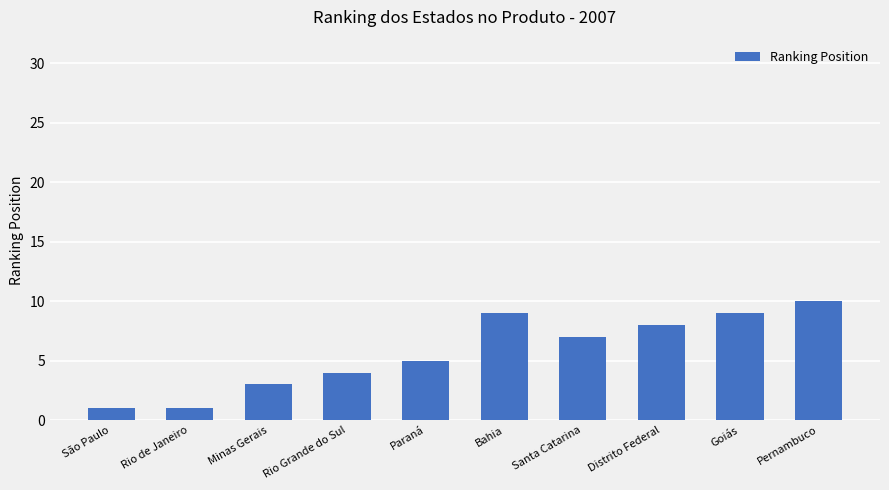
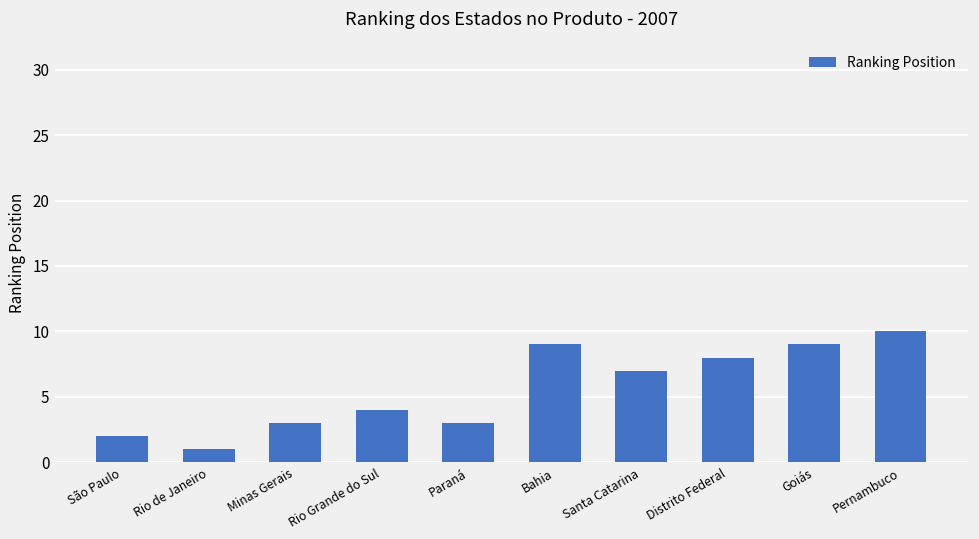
São Paulo: 1 -> 2
Paraná: 5 -> 3
